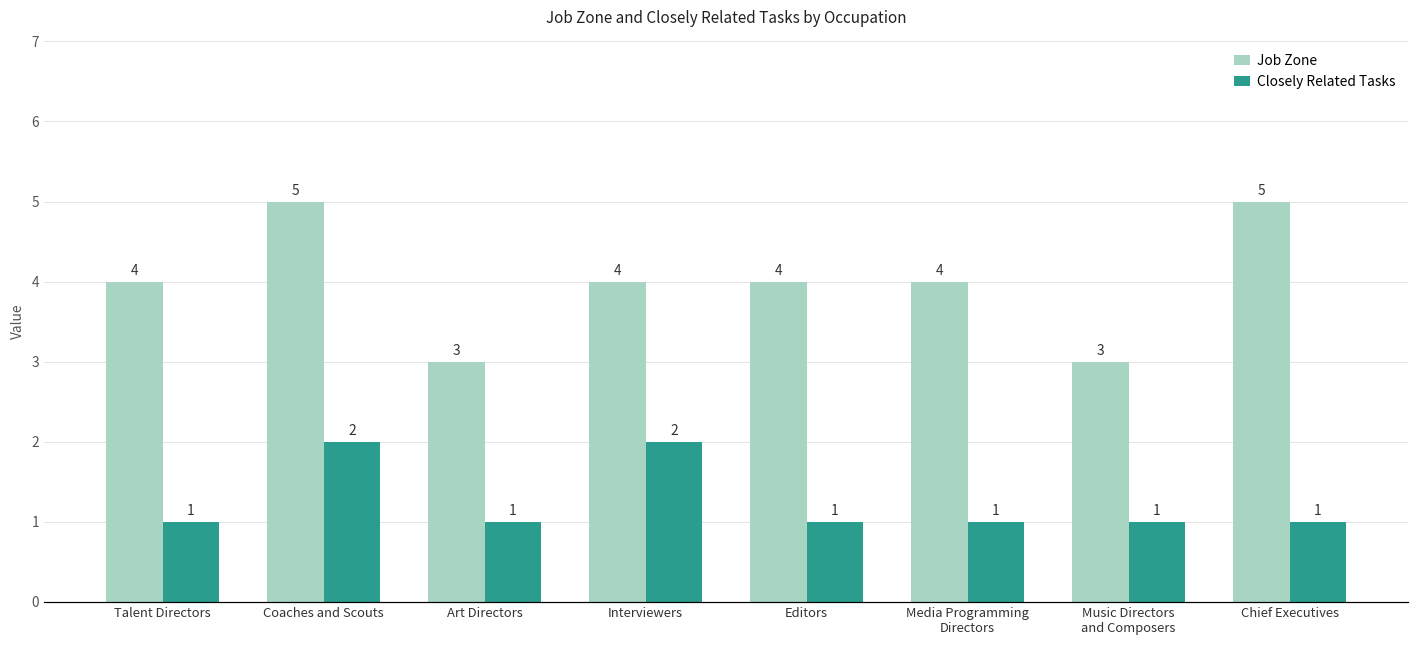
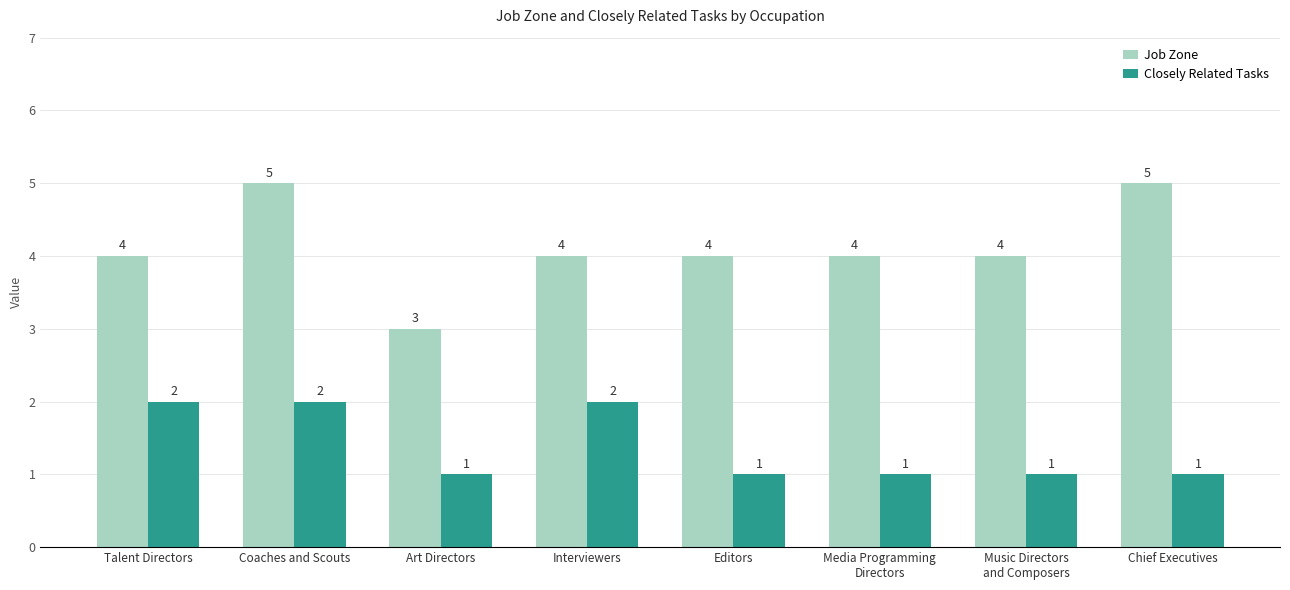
Closely Related Tasks, Talent Directors: 1 -> 2
Job Zone, Music Directors and Composers: 3 -> 4
